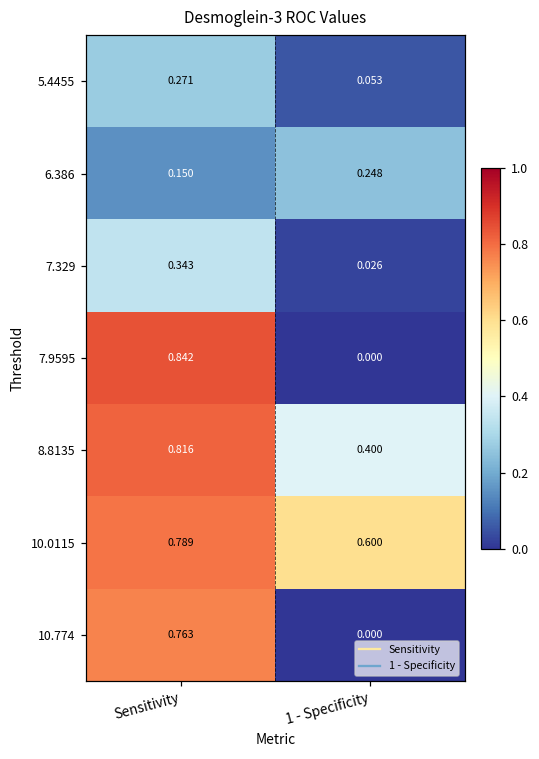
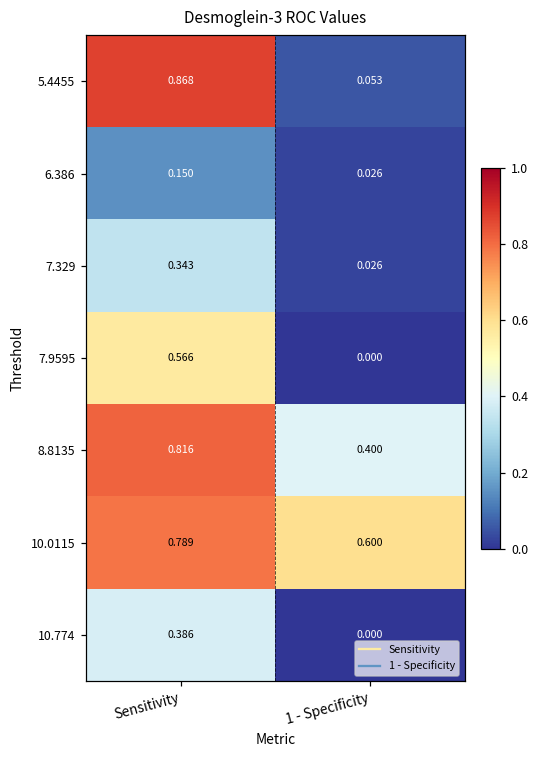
5.4455, Sensitivity: 0.271 -> 0.868
6.386, 1 - Specificity: 0.248 -> 0.026
7.9595, Sensitivity: 0.842 -> 0.566
10.774, Sensitivity: 0.763 -> 0.386
